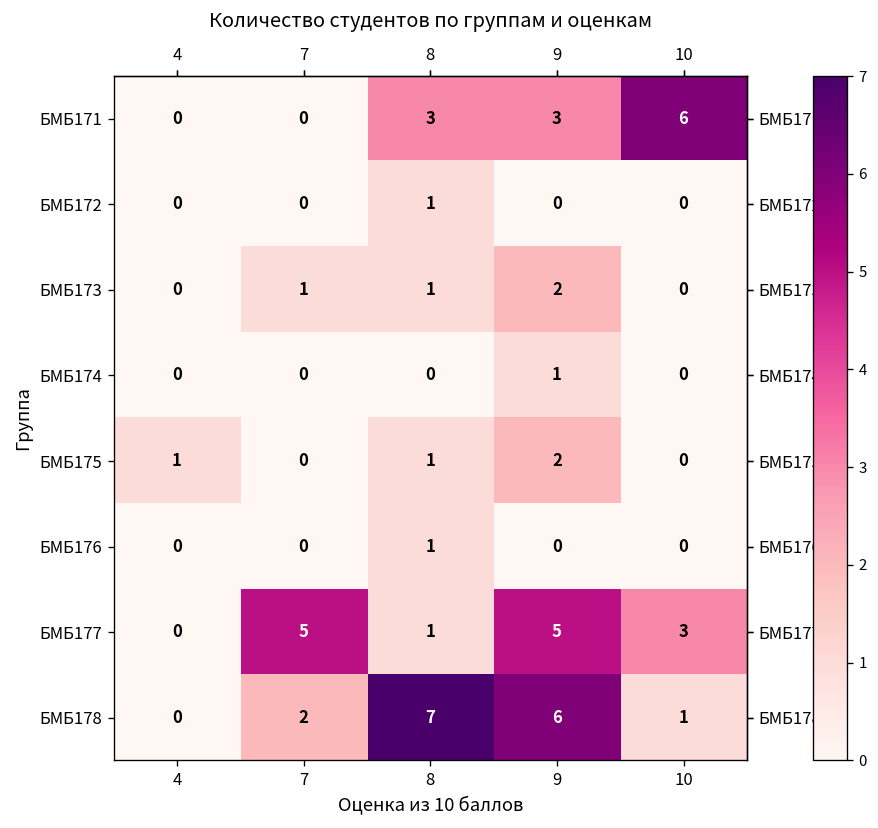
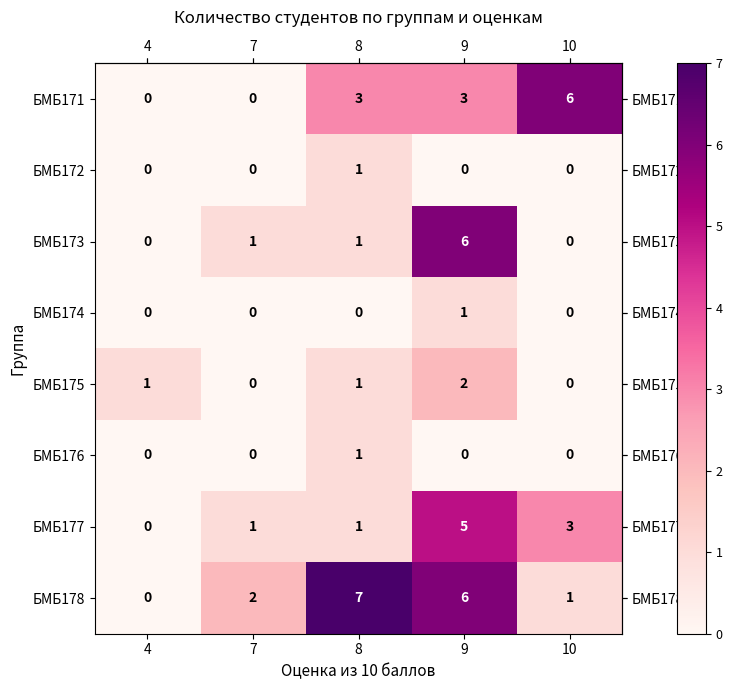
БМБ173, 9: 2 -> 6
БМБ177, 7: 5 -> 1
